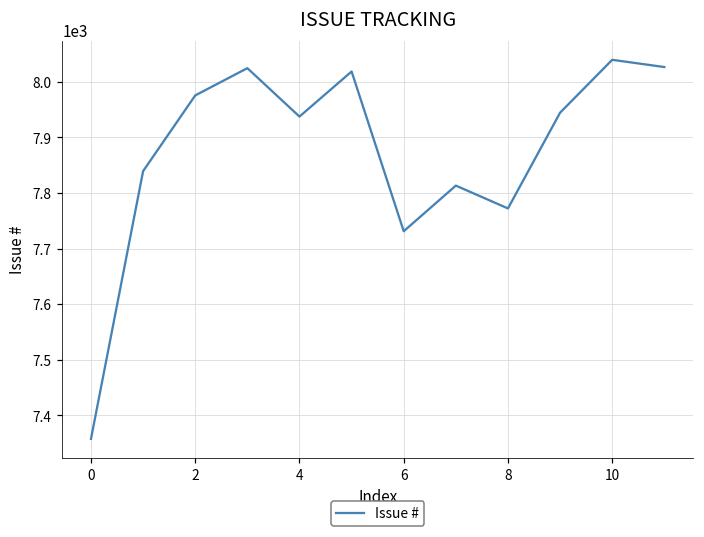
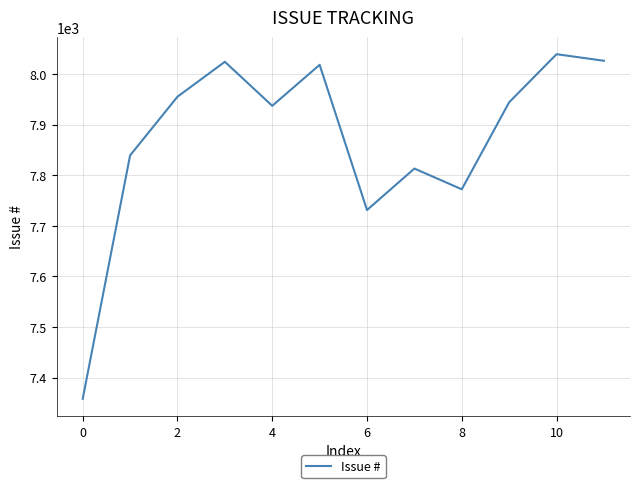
2: 7980 -> 7960
